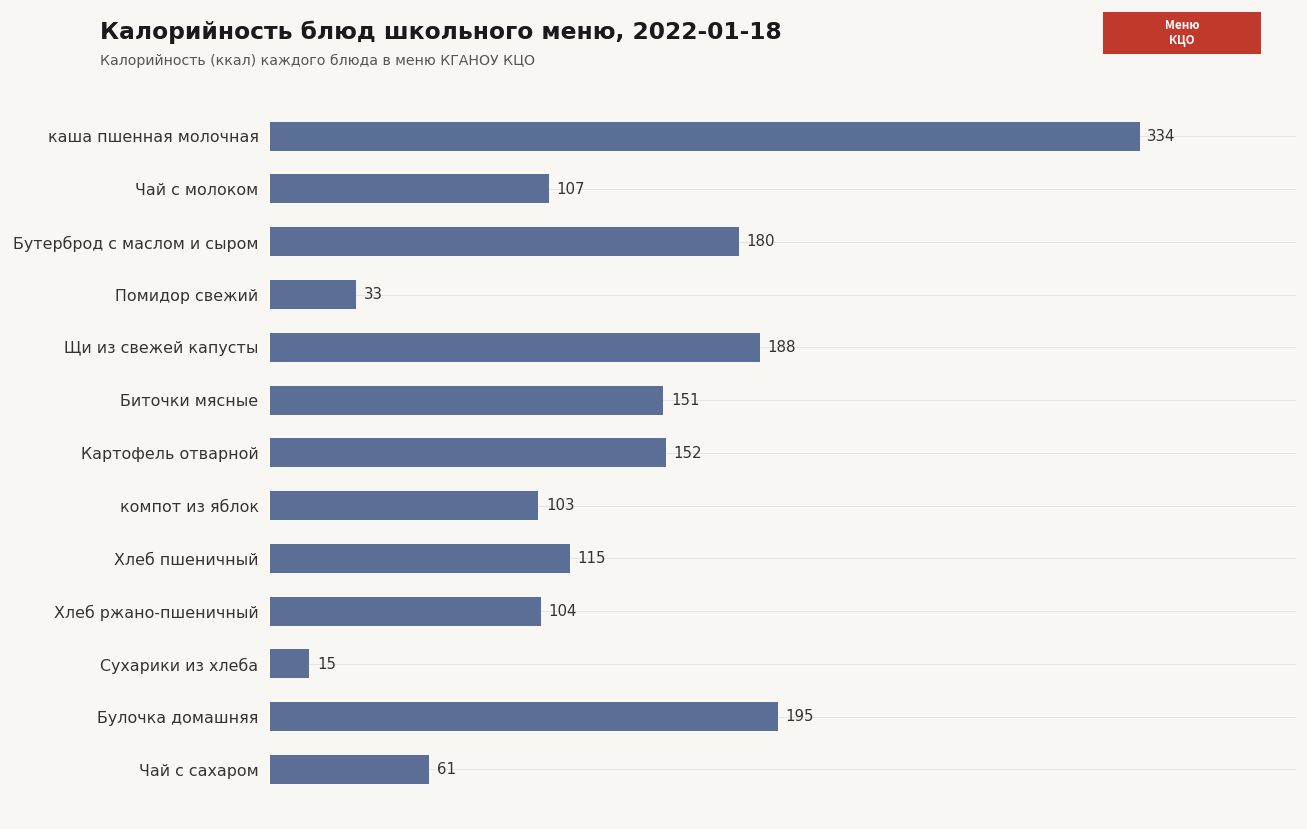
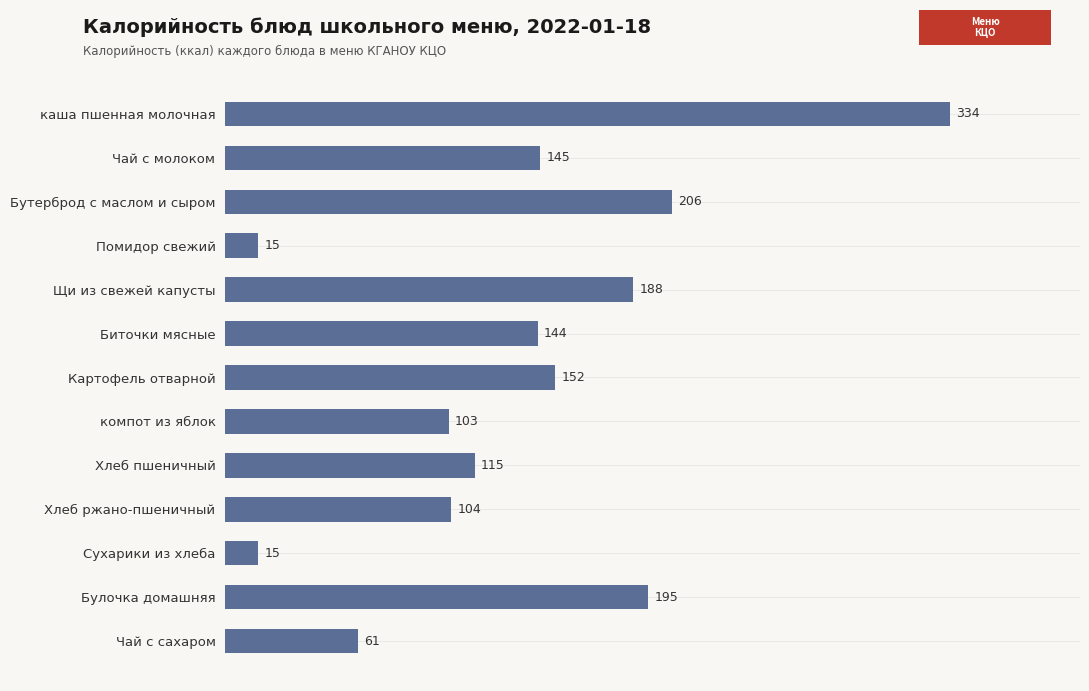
Чай с молоком: 107 -> 145
Бутерброд с маслом и сыром: 180 -> 206
Помидор свежий: 33 -> 15
Биточки мясные: 151 -> 144
